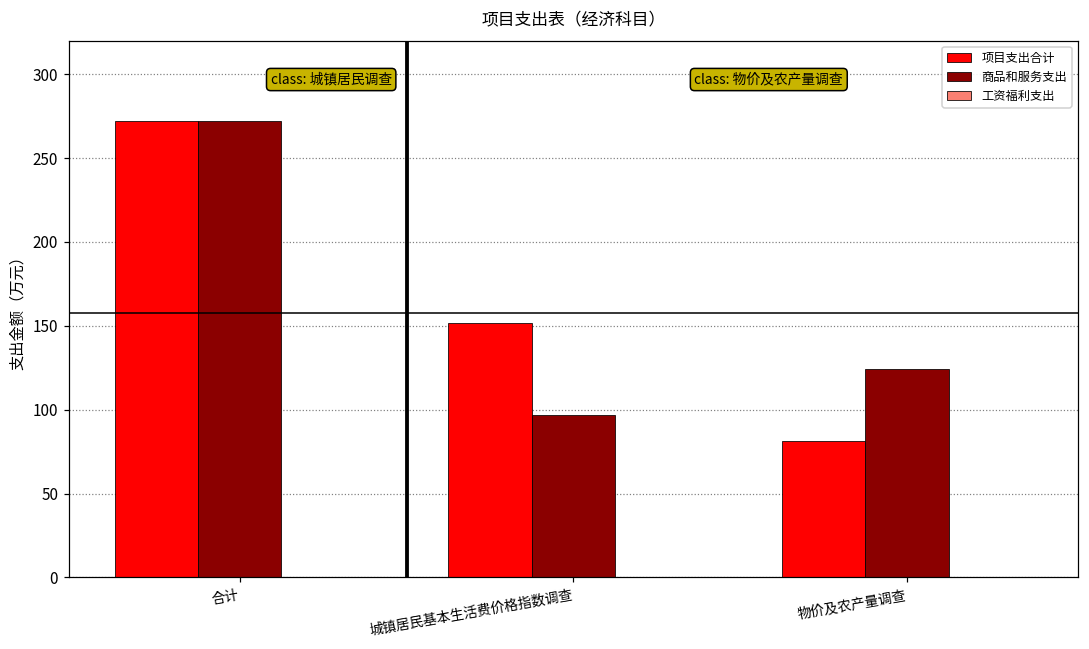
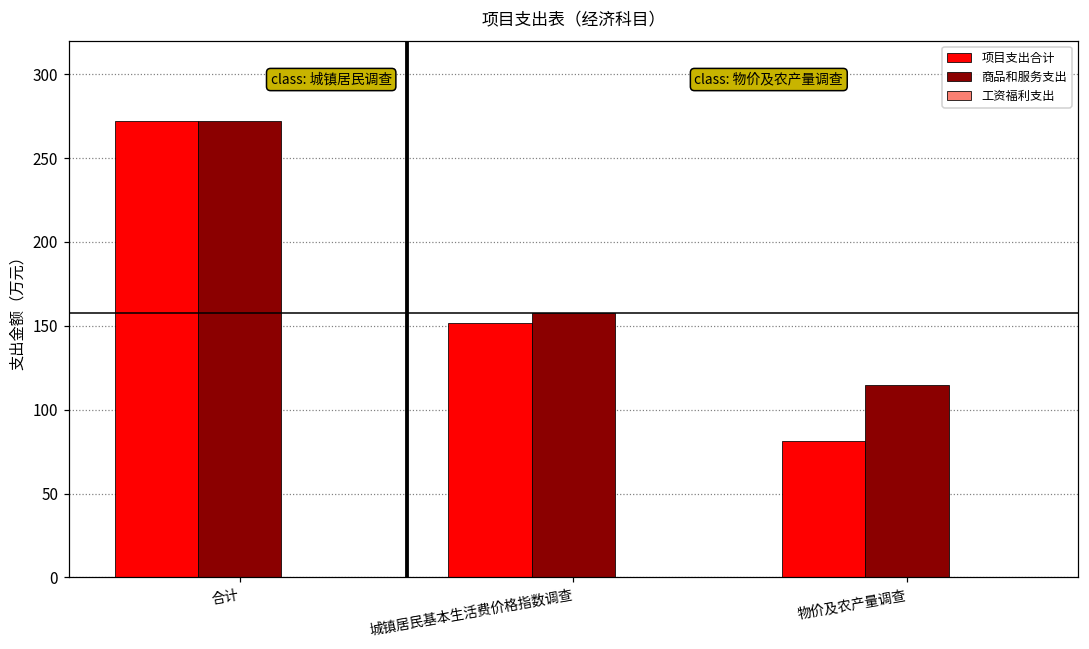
商品和服务支出, 城镇居民基本生活费价格指数调查: 97 -> 158
商品和服务支出, 物价及农产量调查: 124 -> 115
